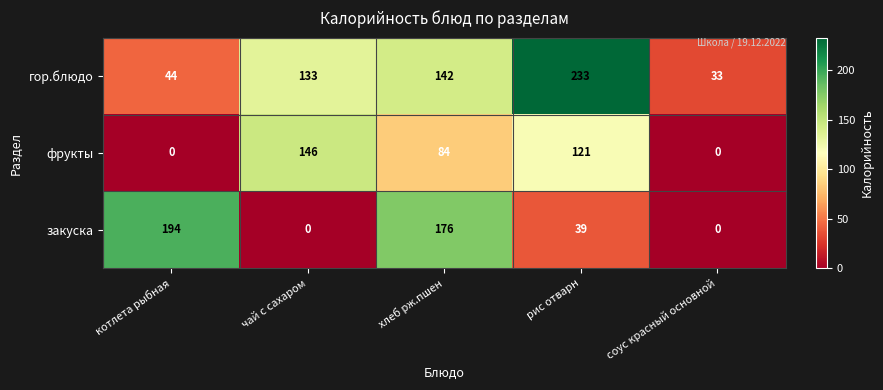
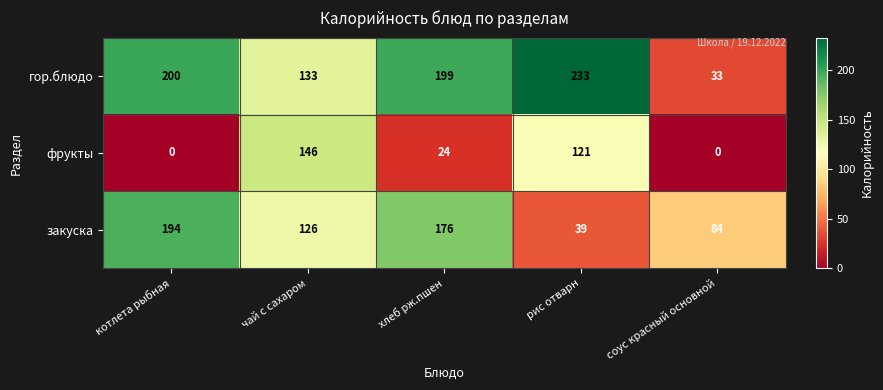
гор.блюдо, котлета рыбная: 44 -> 200
гор.блюдо, хлеб рж.пшен: 142 -> 199
фрукты, хлеб рж.пшен: 84 -> 24
закуска, чай с сахаром: 0 -> 126
закуска, соус красный основной: 0 -> 84
